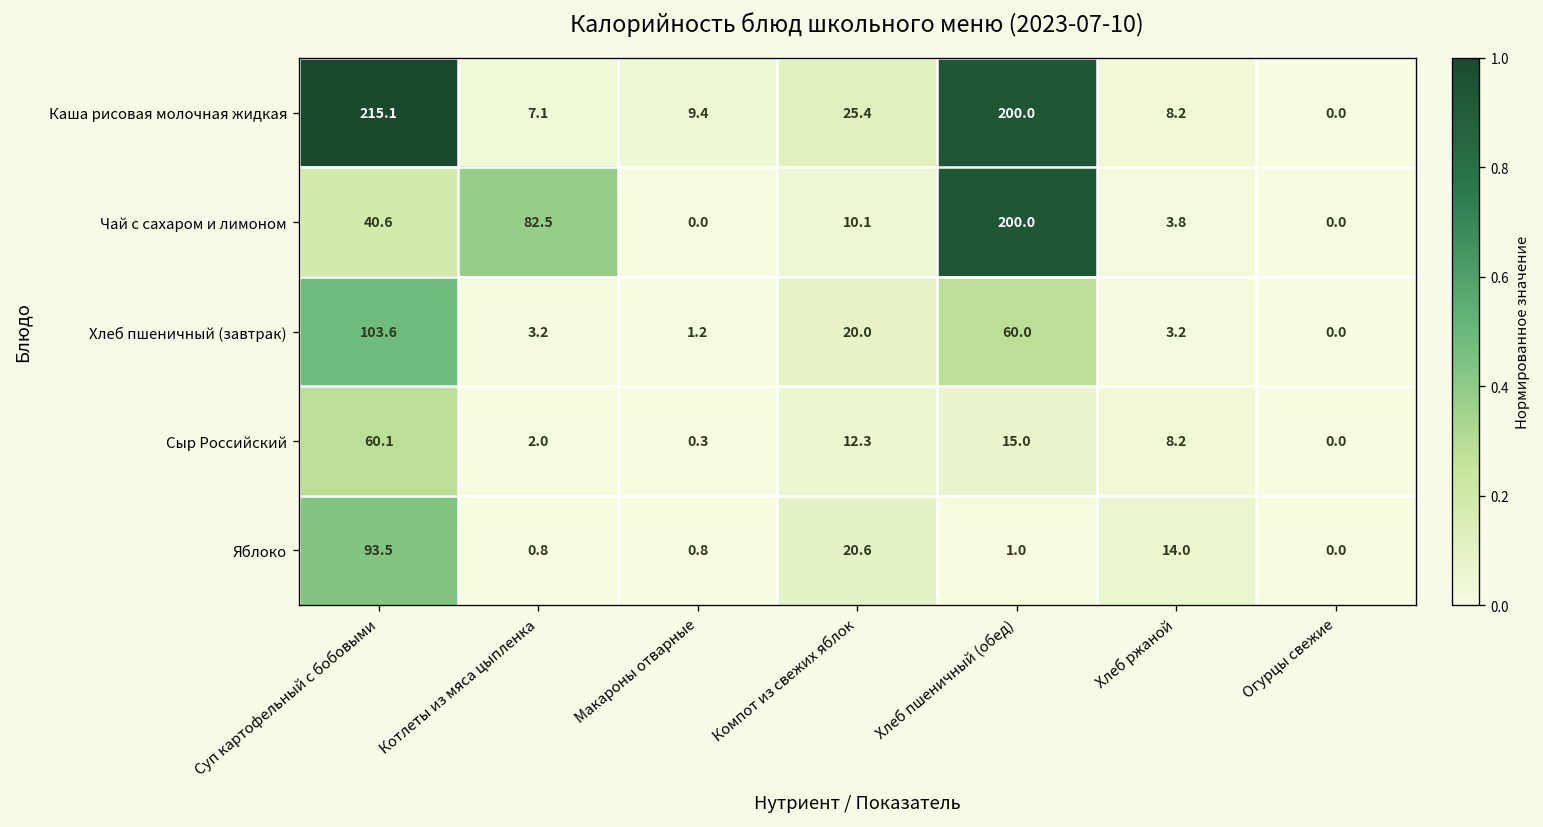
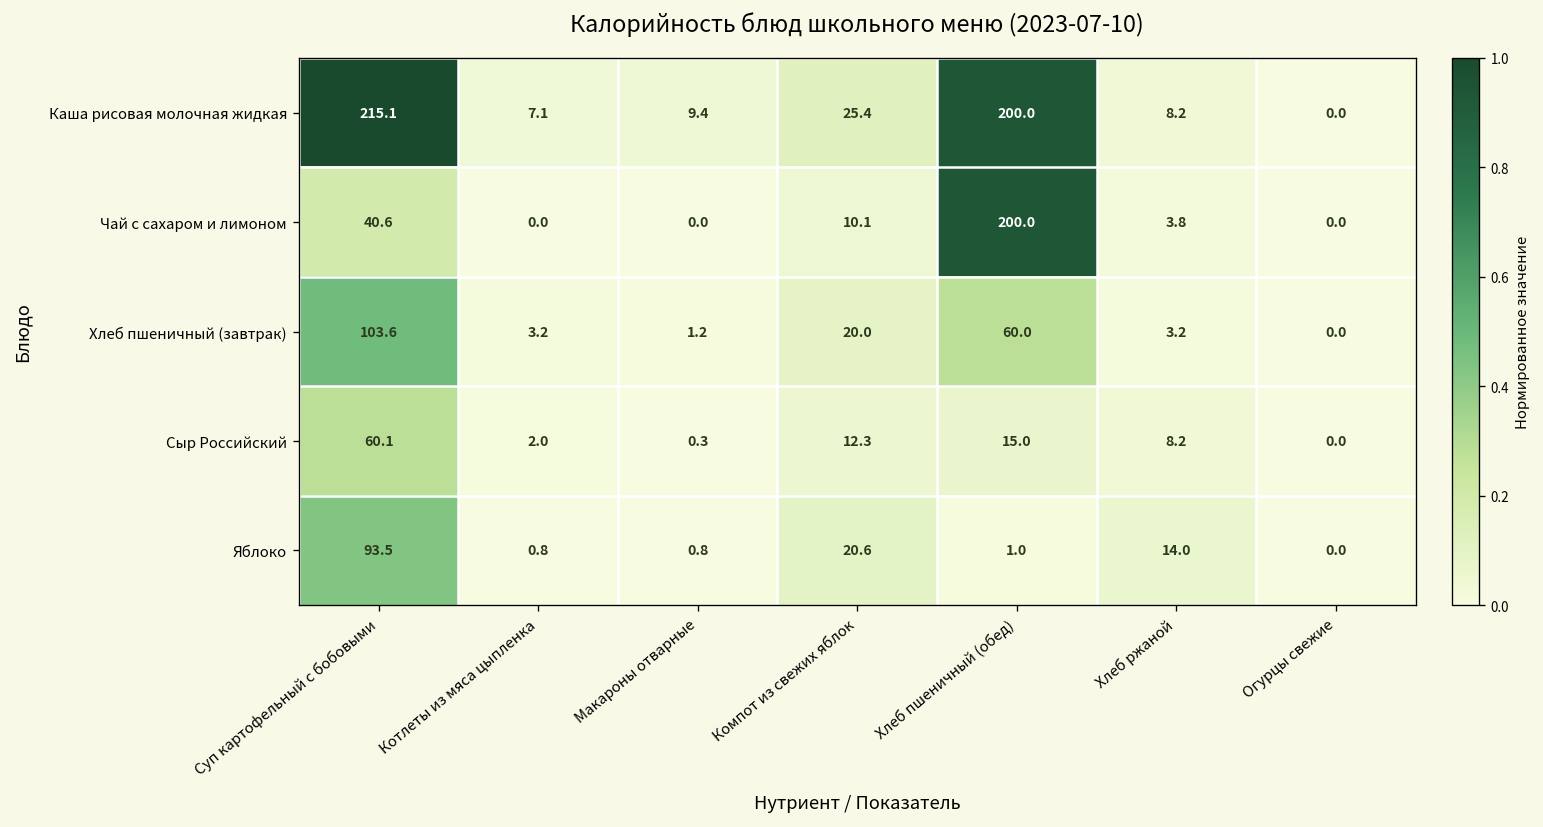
Чай с сахаром и лимоном, Котлеты из мяса цыпленка: 82.5 -> 0.0
